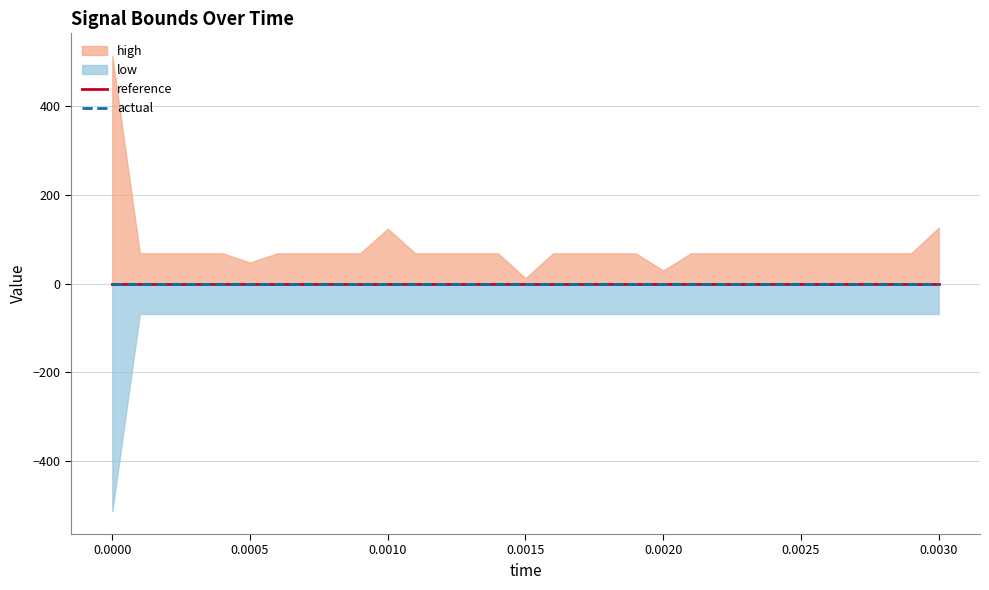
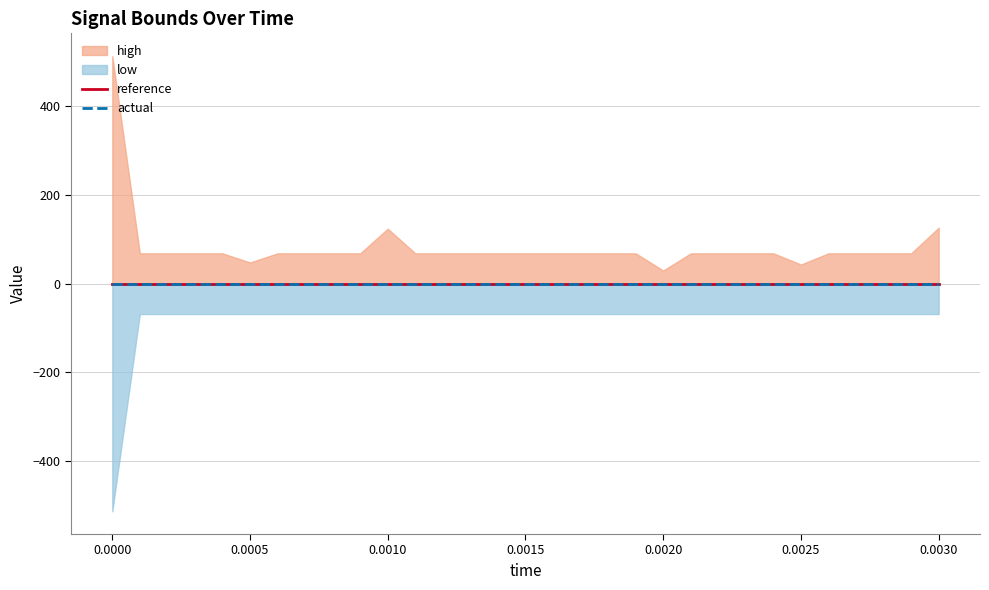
high, 0.0015: 10 -> 70
high, 0.0025: 70 -> 40
